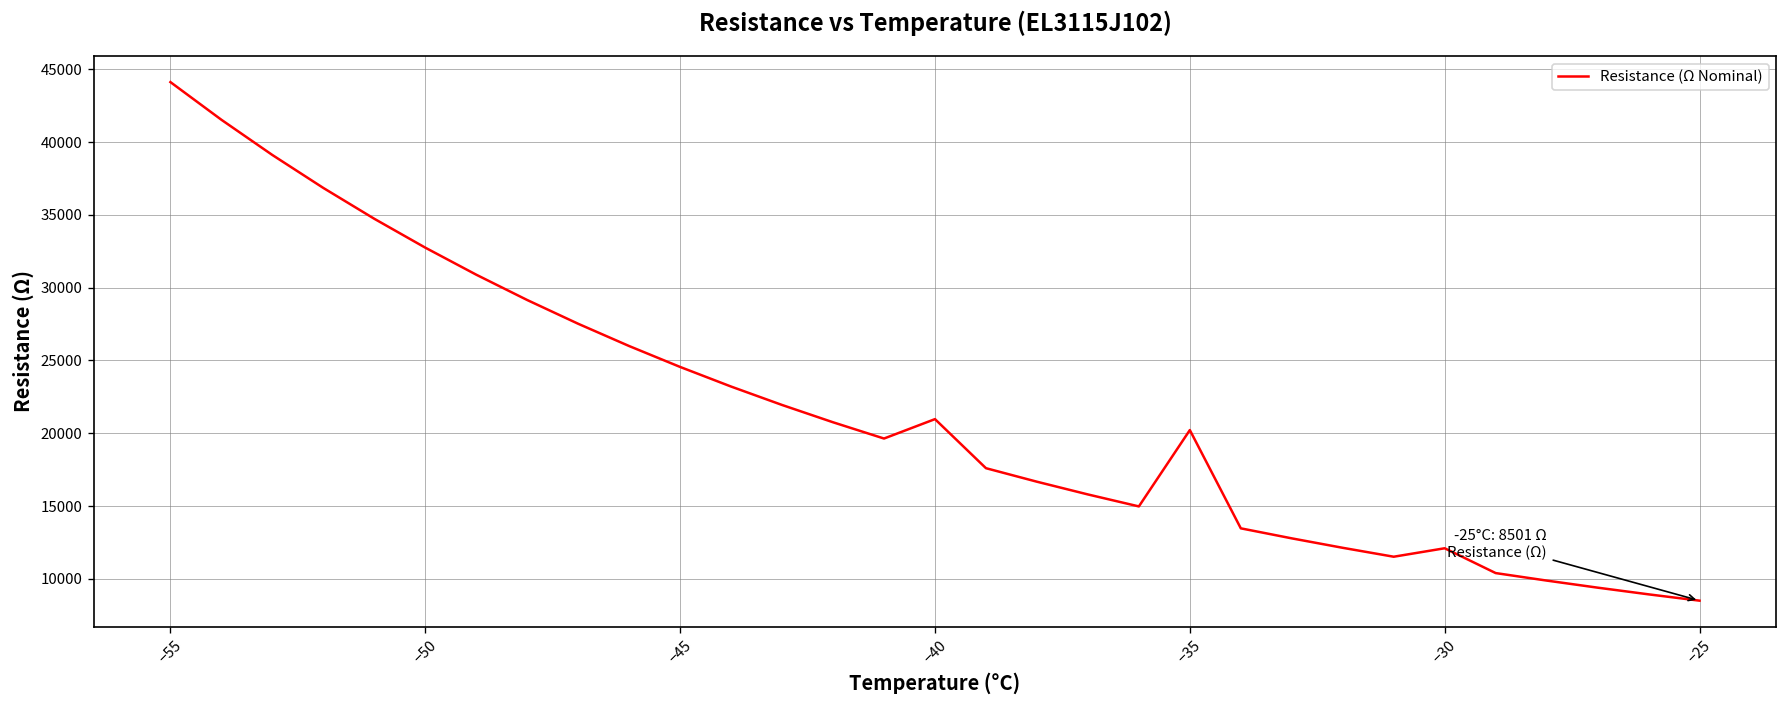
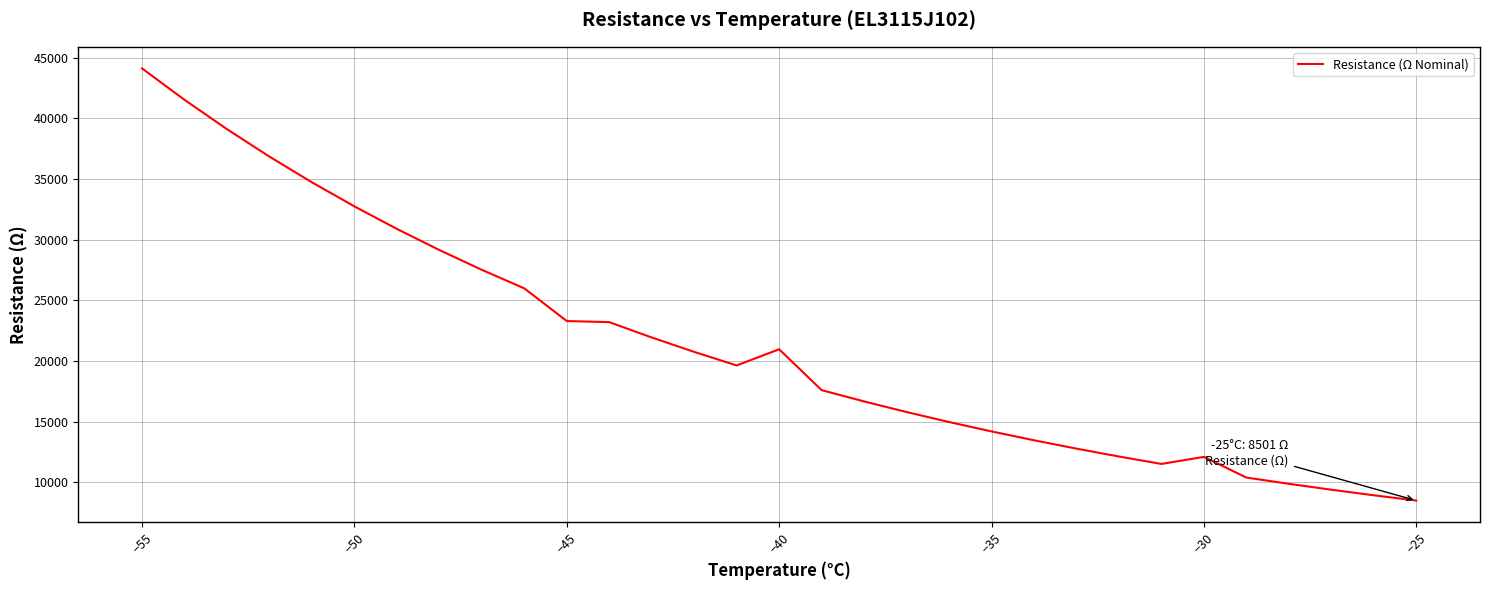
−45: 24600 -> 23300
−35: 20200 -> 14200
